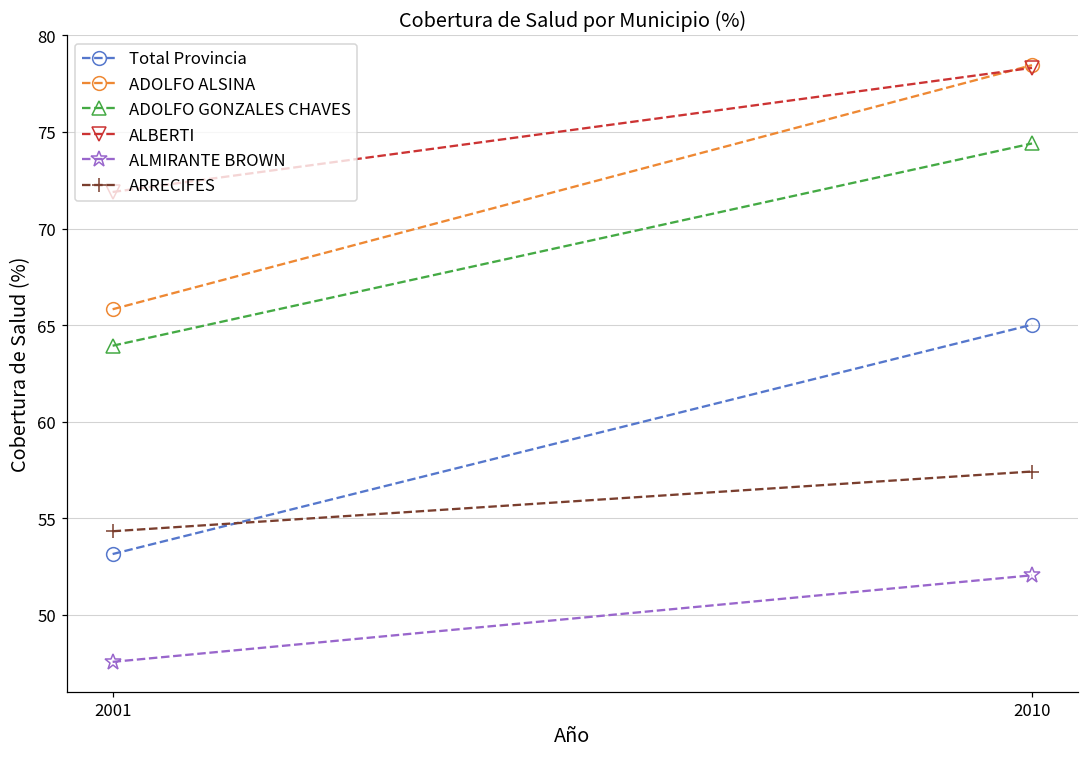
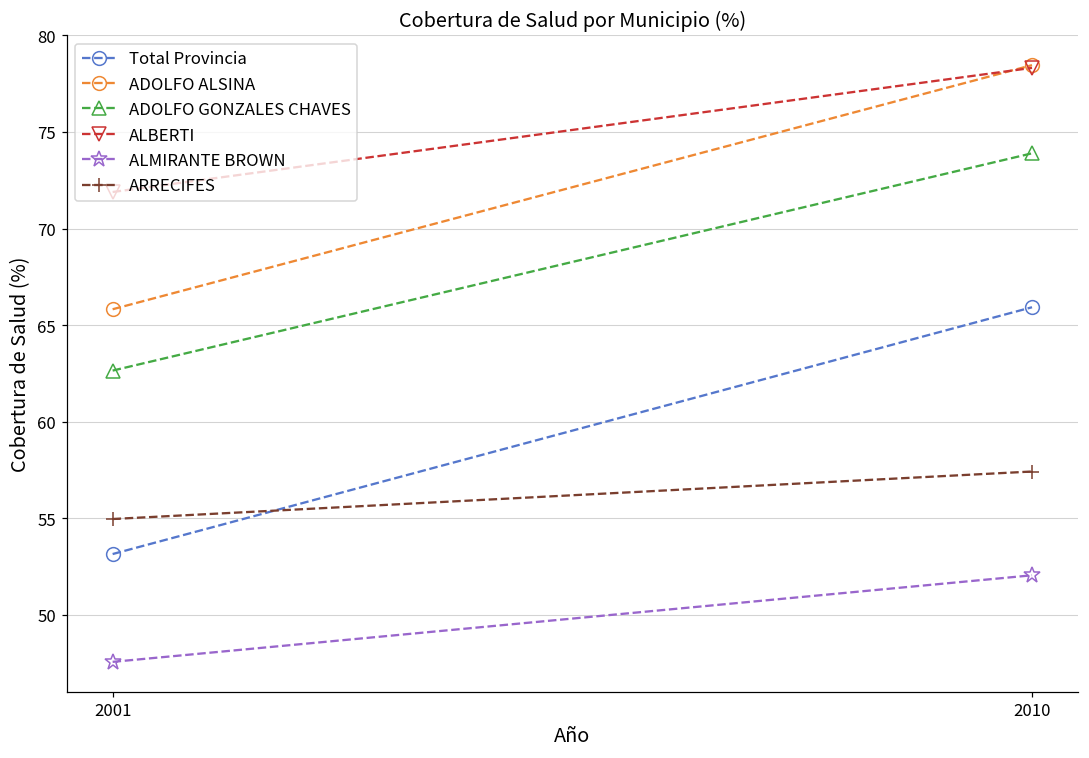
ADOLFO GONZALES CHAVES, 2001: 63.9 -> 62.6
ARRECIFES, 2001: 54.3 -> 55.0
Total Provincia, 2010: 65.0 -> 65.9
ADOLFO GONZALES CHAVES, 2010: 74.4 -> 73.9
